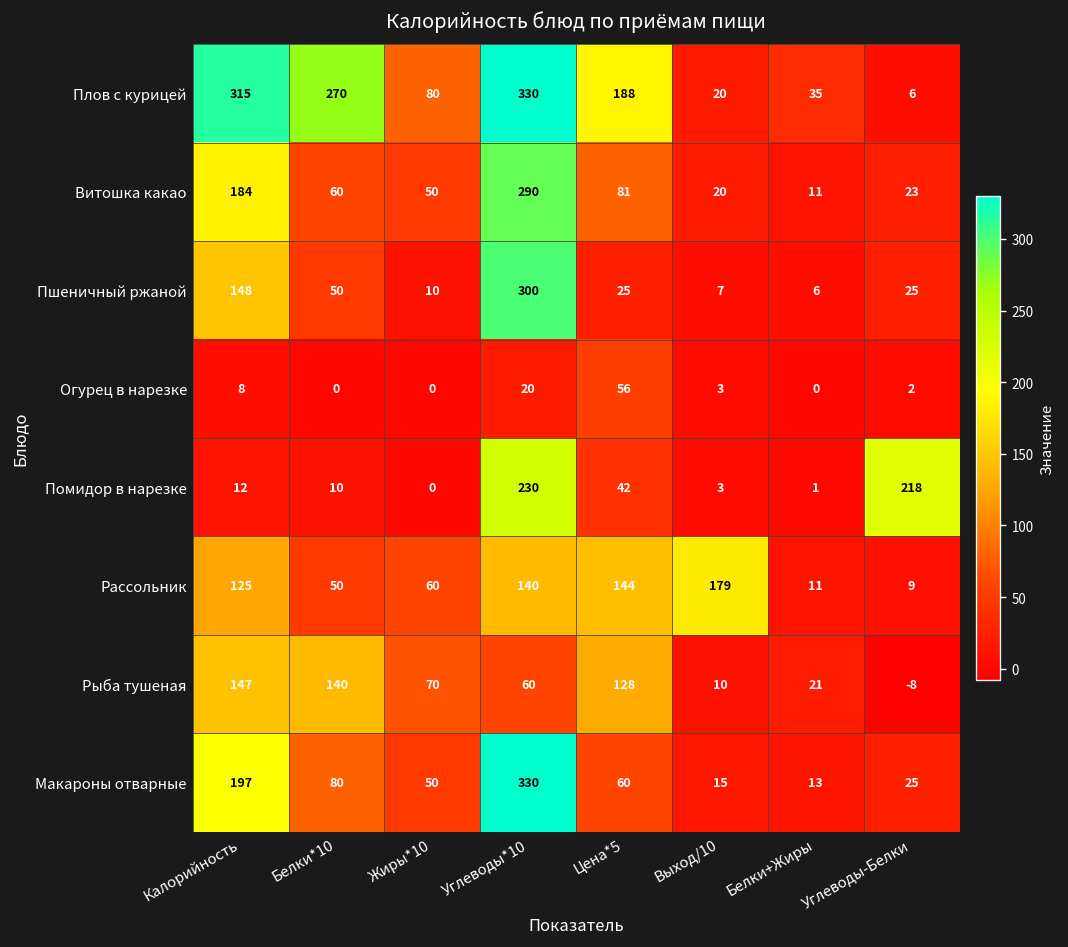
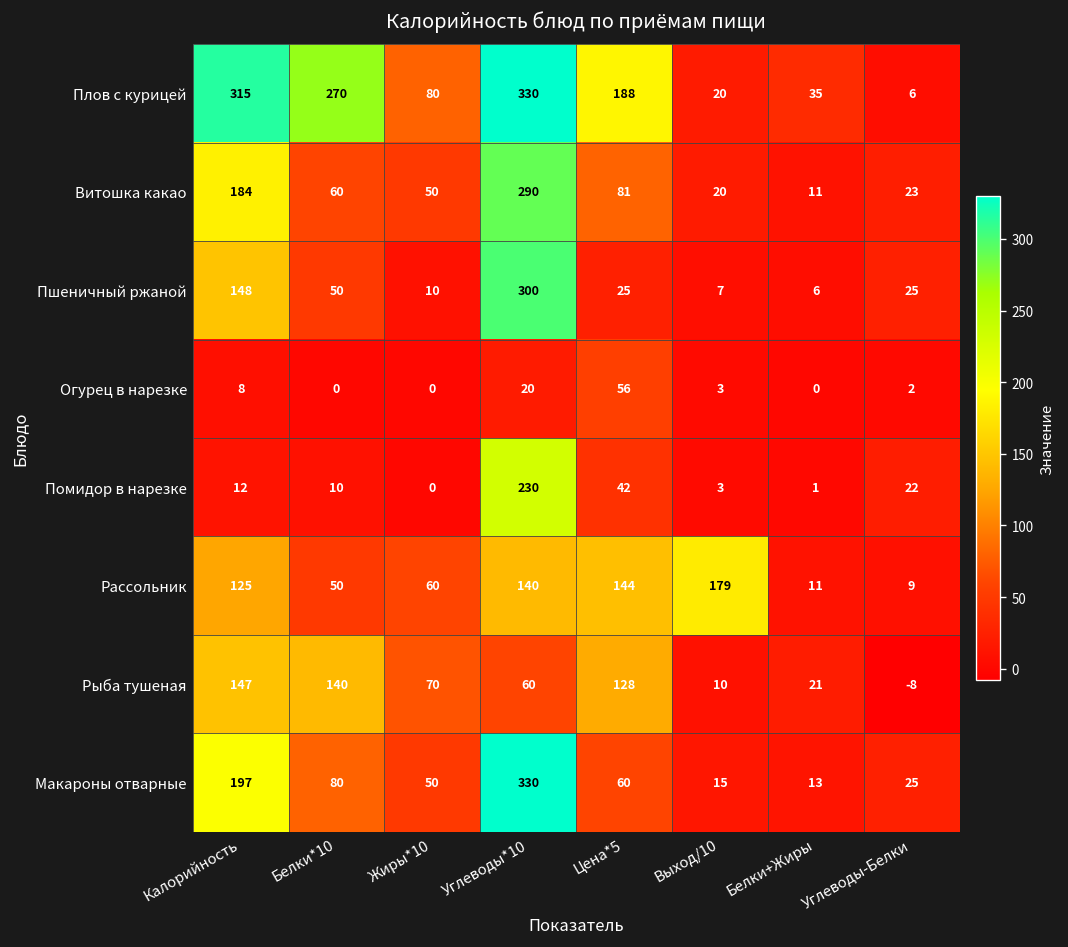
Помидор в нарезке, Углеводы-Белки: 218 -> 22
